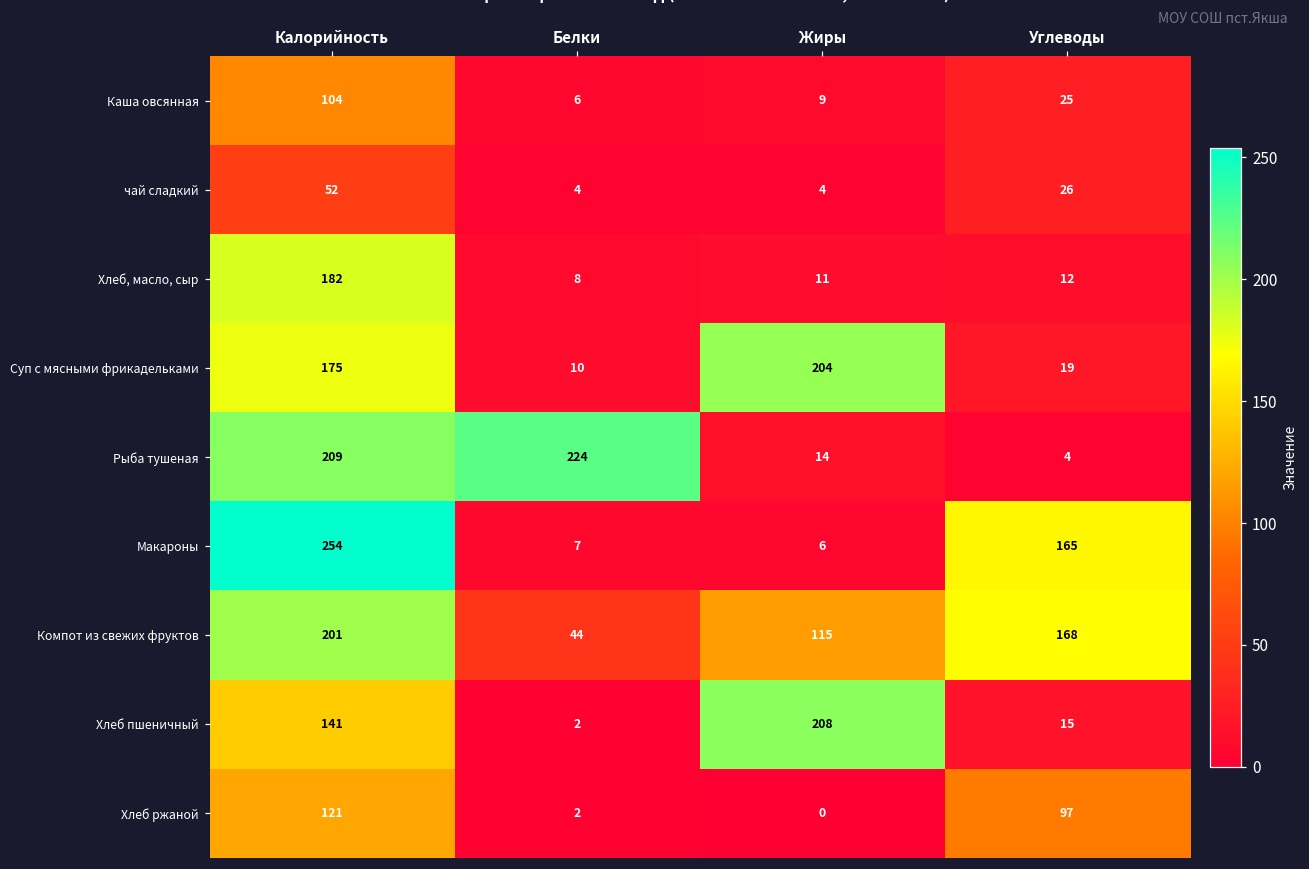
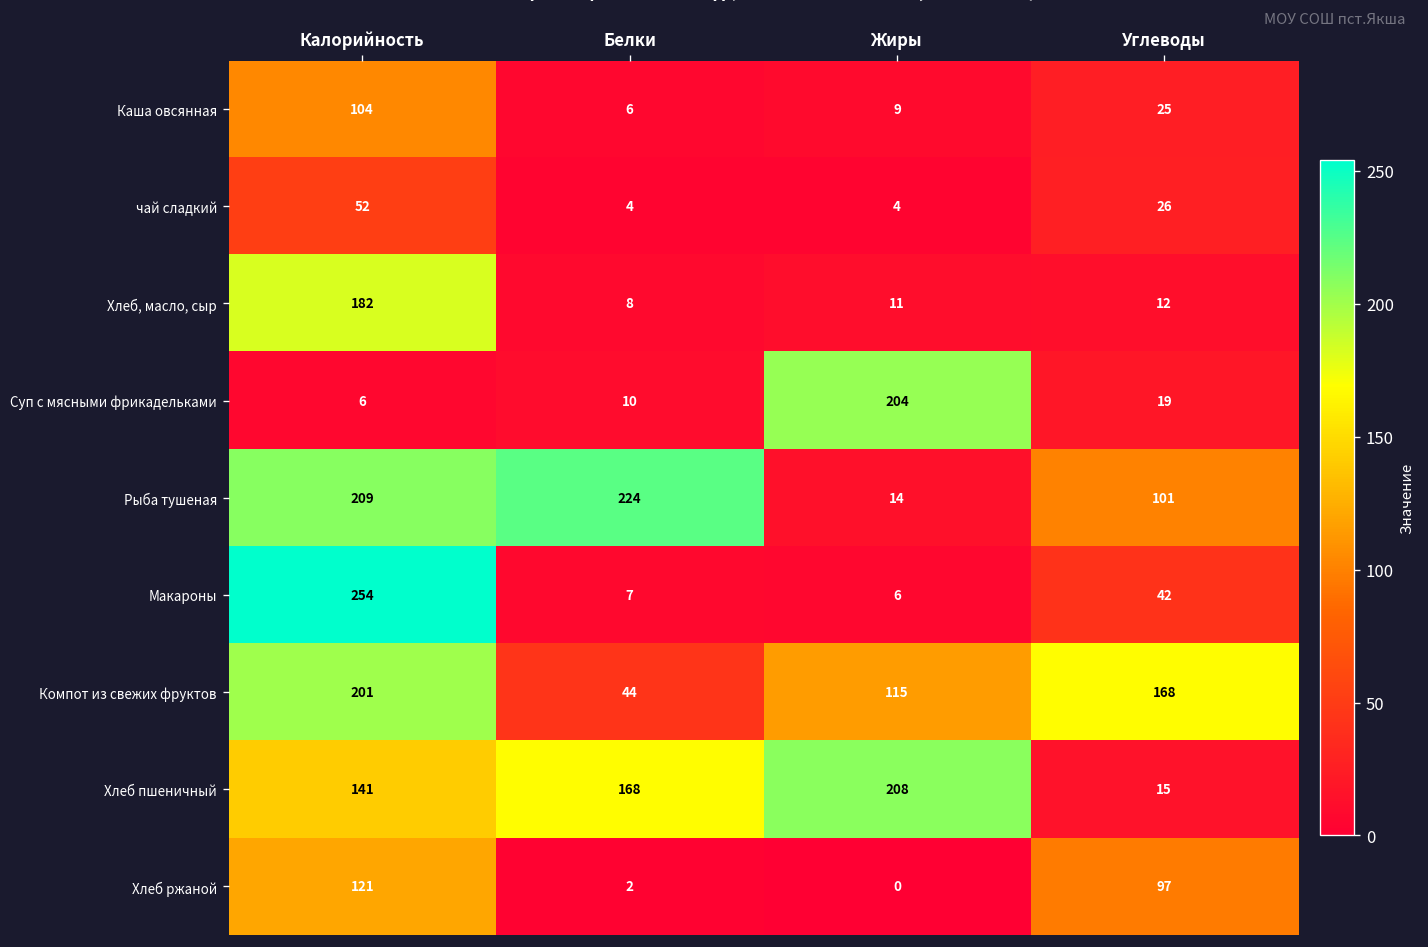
Суп с мясными фрикадельками, Калорийность: 175 -> 6
Рыба тушеная, Углеводы: 4 -> 101
Макароны, Углеводы: 165 -> 42
Хлеб пшеничный, Белки: 2 -> 168
